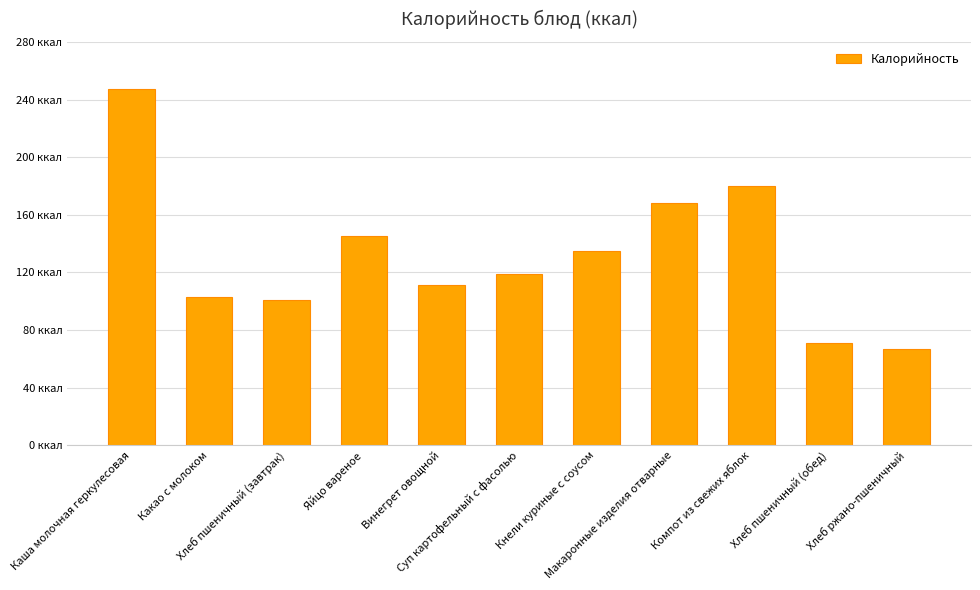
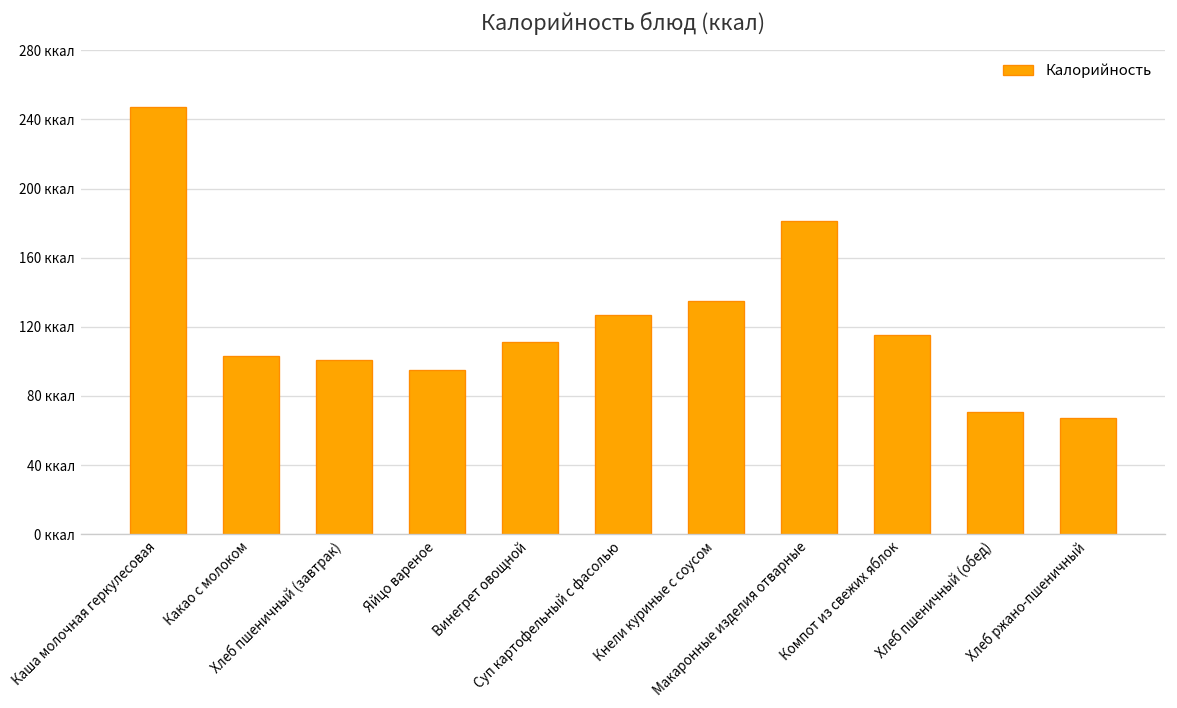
Яйцо вареное: 145 ккал -> 95 ккал
Суп картофельный с фасолью: 119 ккал -> 127 ккал
Макаронные изделия отварные: 168 ккал -> 181 ккал
Компот из свежих яблок: 180 ккал -> 115 ккал
